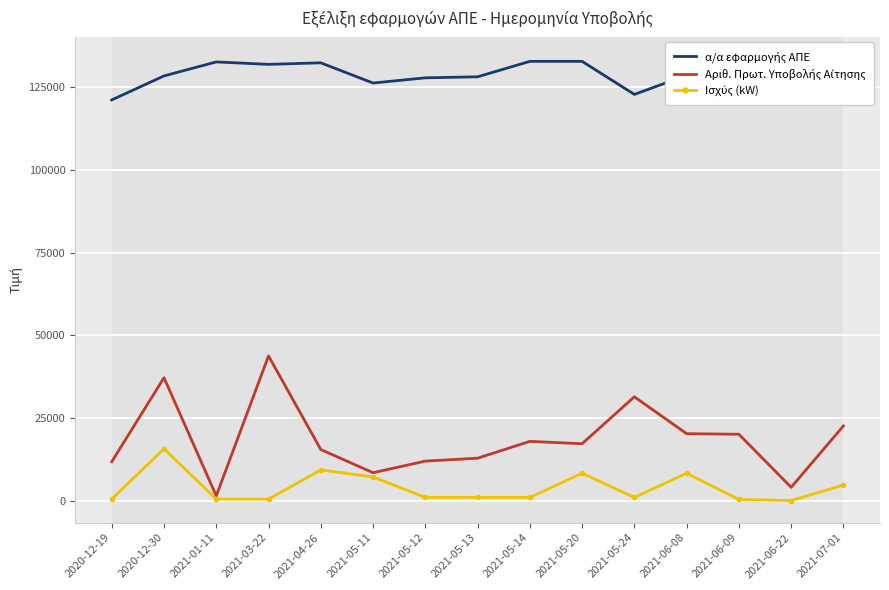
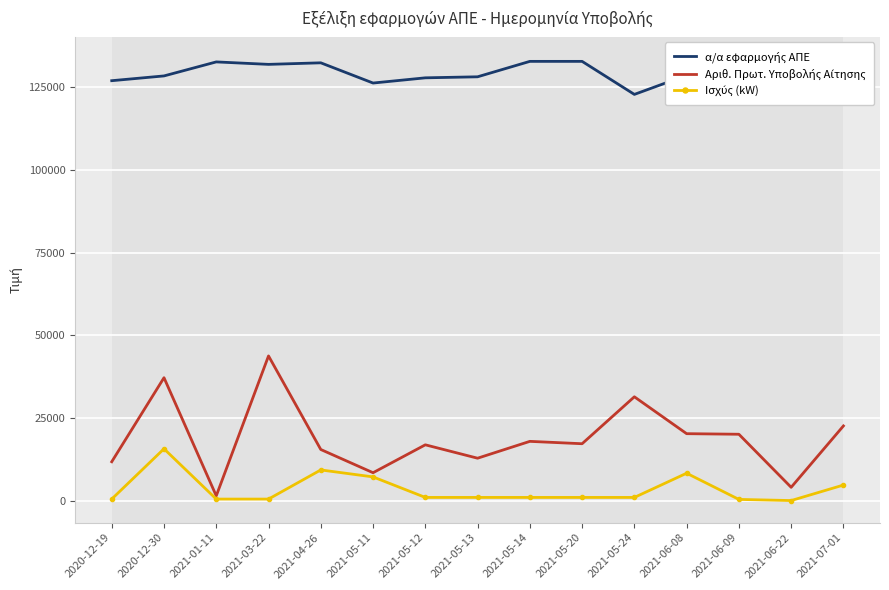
α/α εφαρμογής ΑΠΕ, 2020-12-19: 121000 -> 127000
Αριθ. Πρωτ. Υποβολής Αίτησης, 2021-05-12: 12000 -> 17000
Ισχύς (kW), 2021-05-20: 8000 -> 1000
